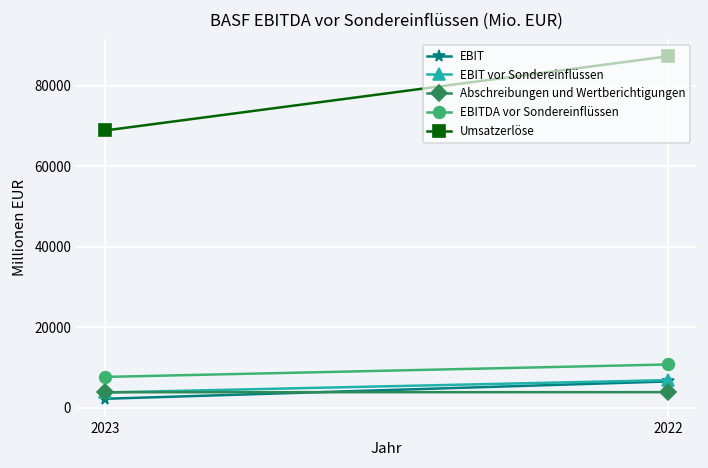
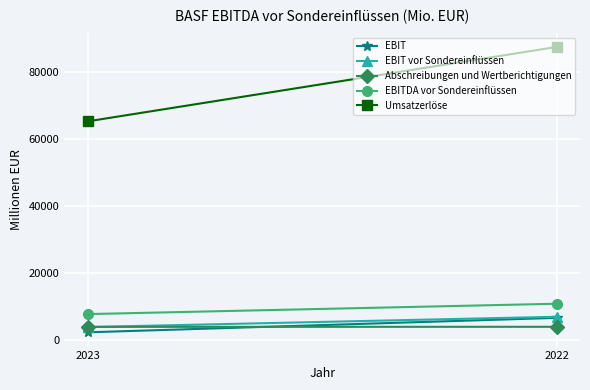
Umsatzerlöse, 2023: 69000 -> 65000
